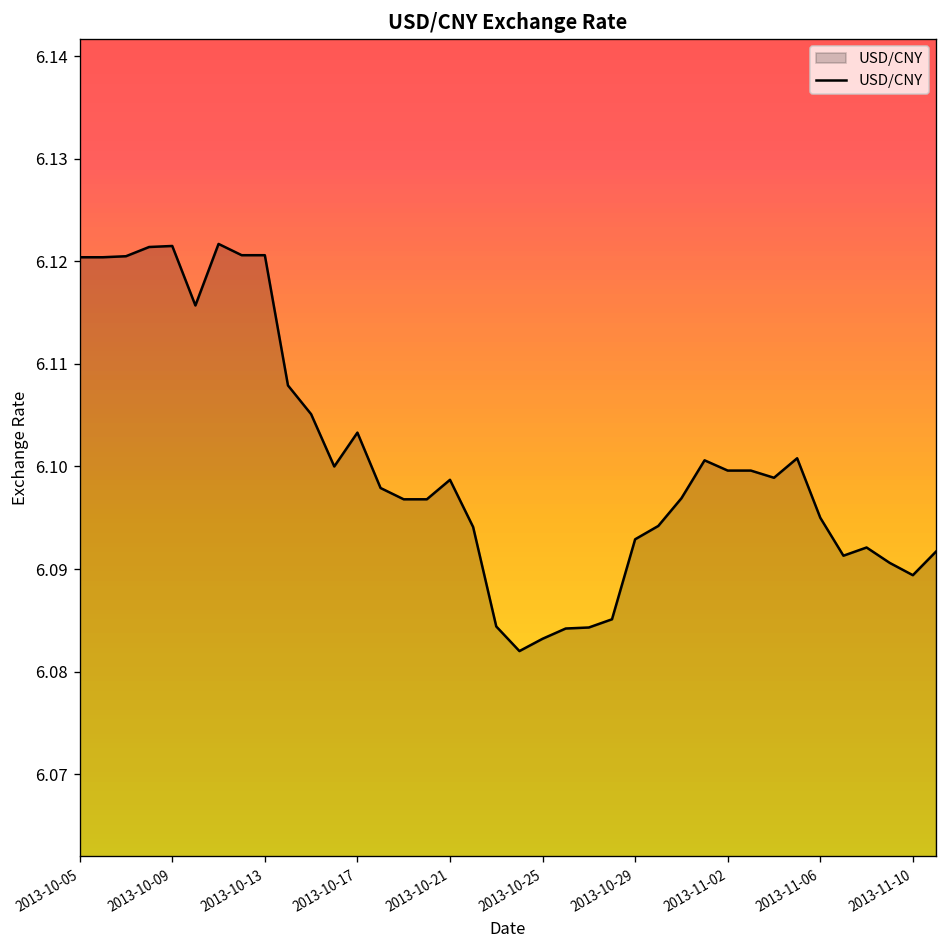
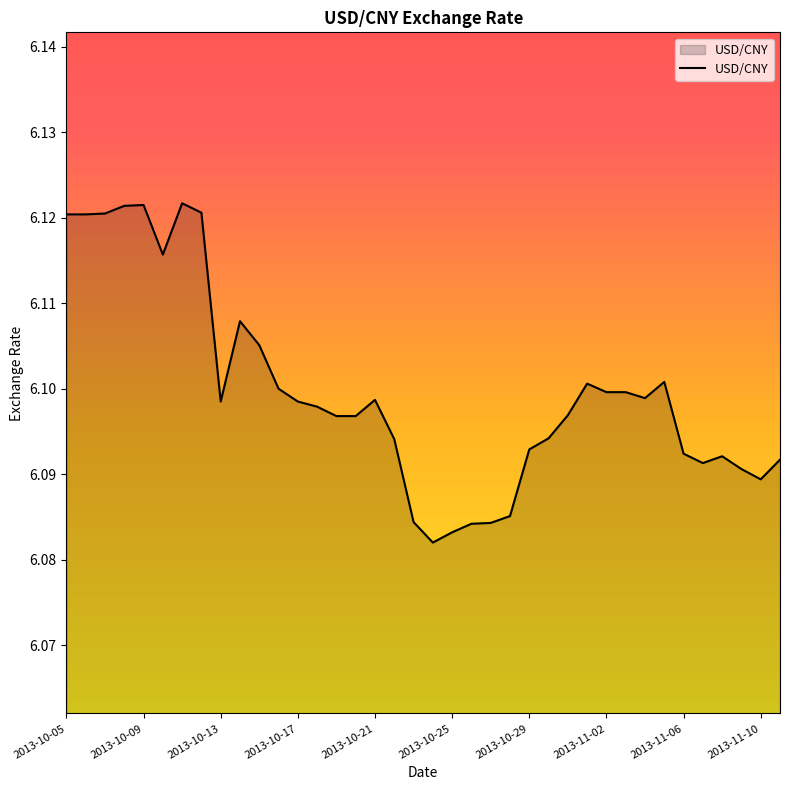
2013-10-13: 6.121 -> 6.099
2013-10-17: 6.103 -> 6.099
2013-11-06: 6.095 -> 6.092
